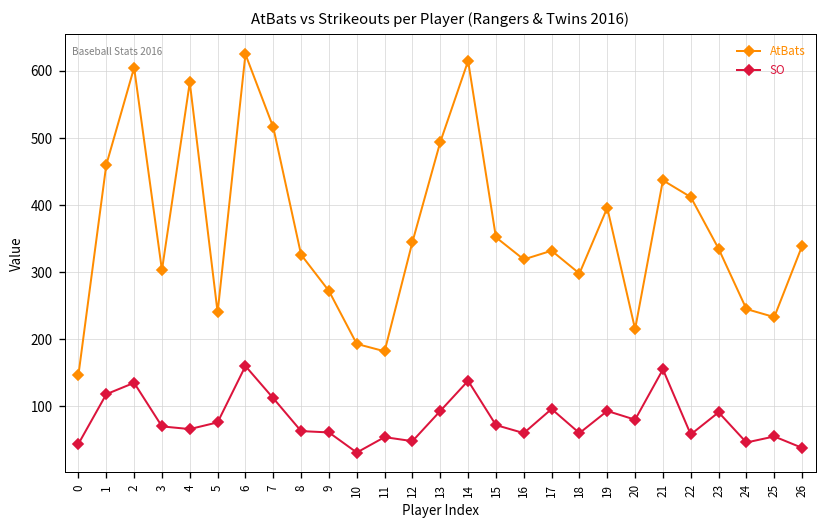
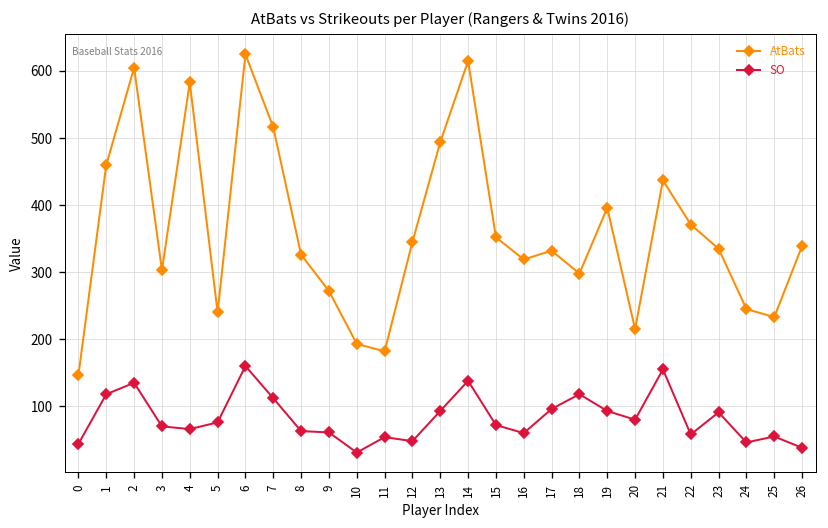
SO, 18: 60 -> 120
AtBats, 22: 410 -> 370
